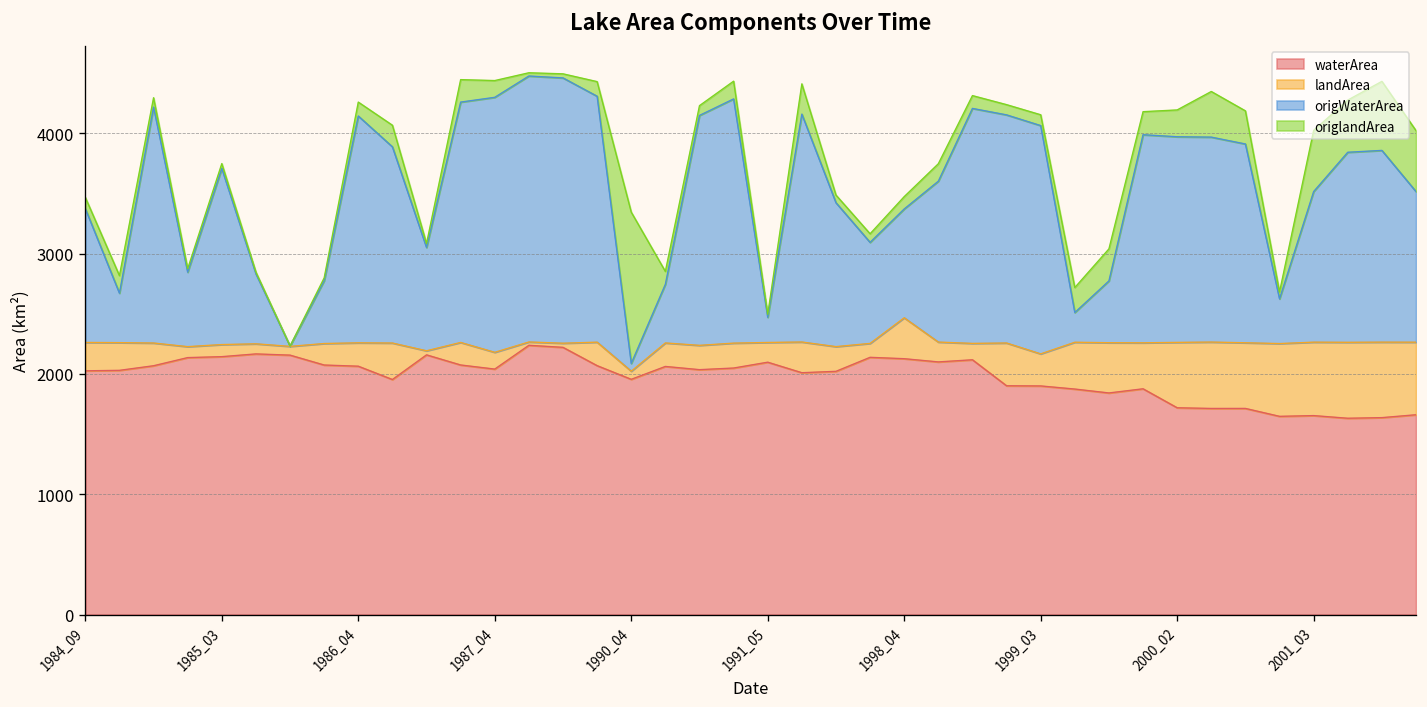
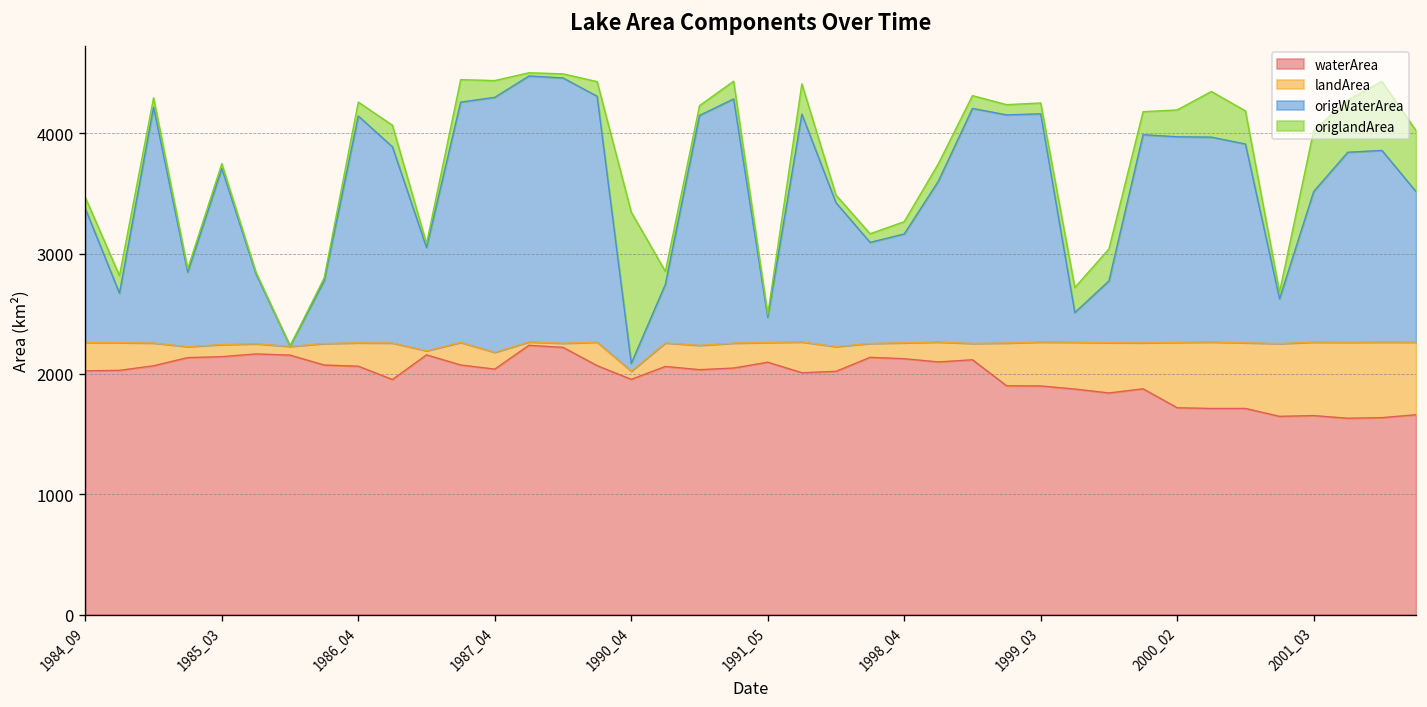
landArea, 1998_04: 340 -> 130
landArea, 1999_03: 270 -> 360
